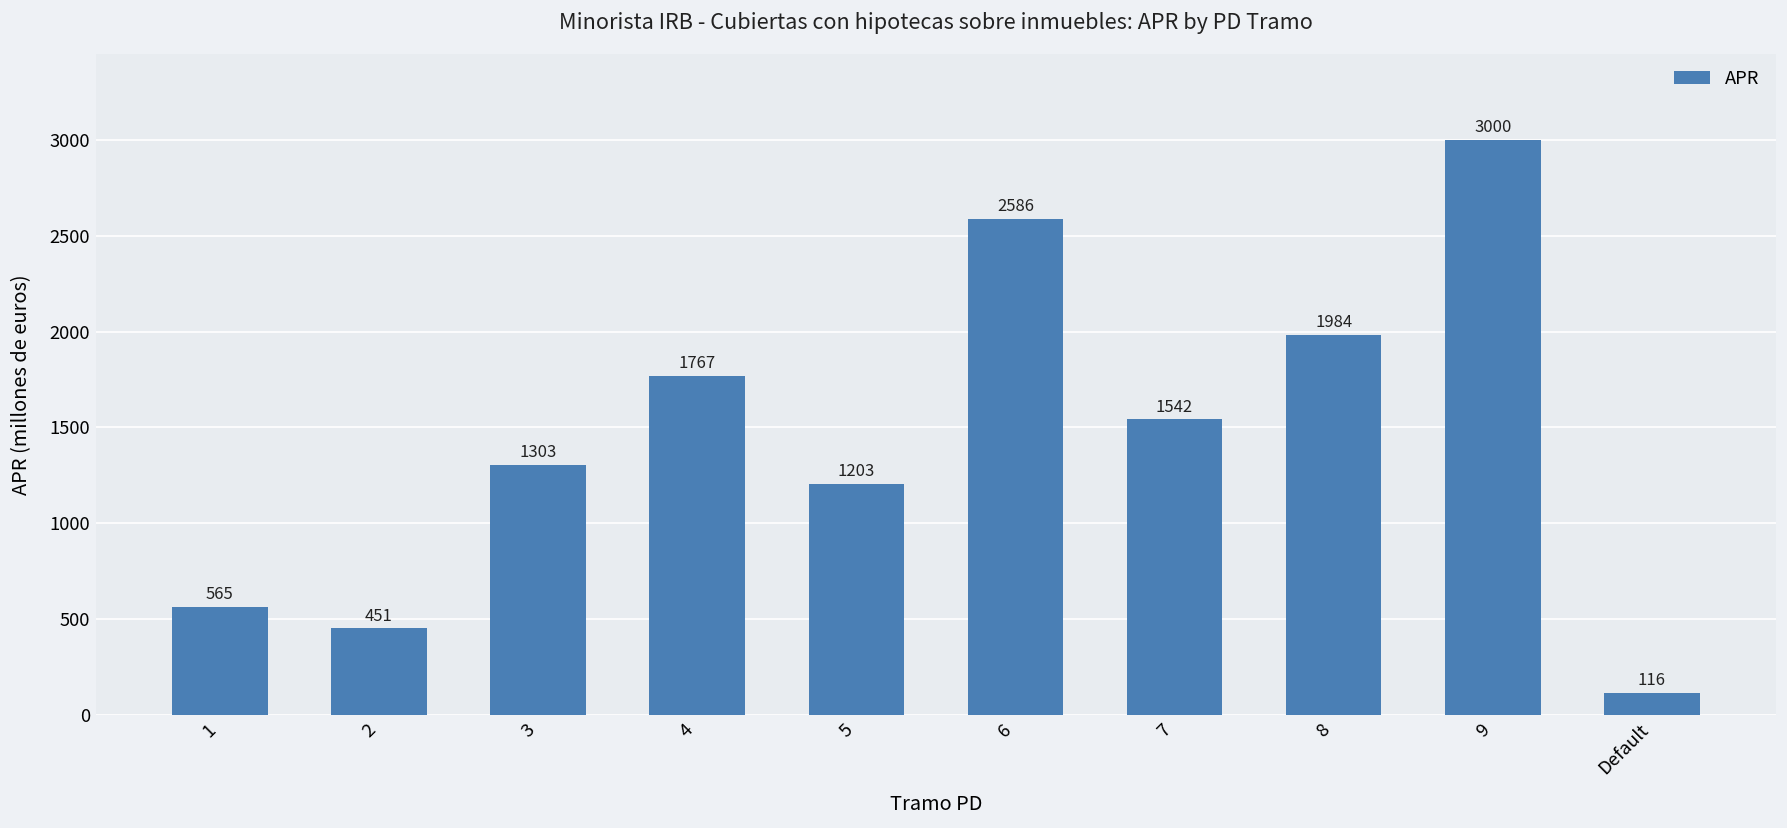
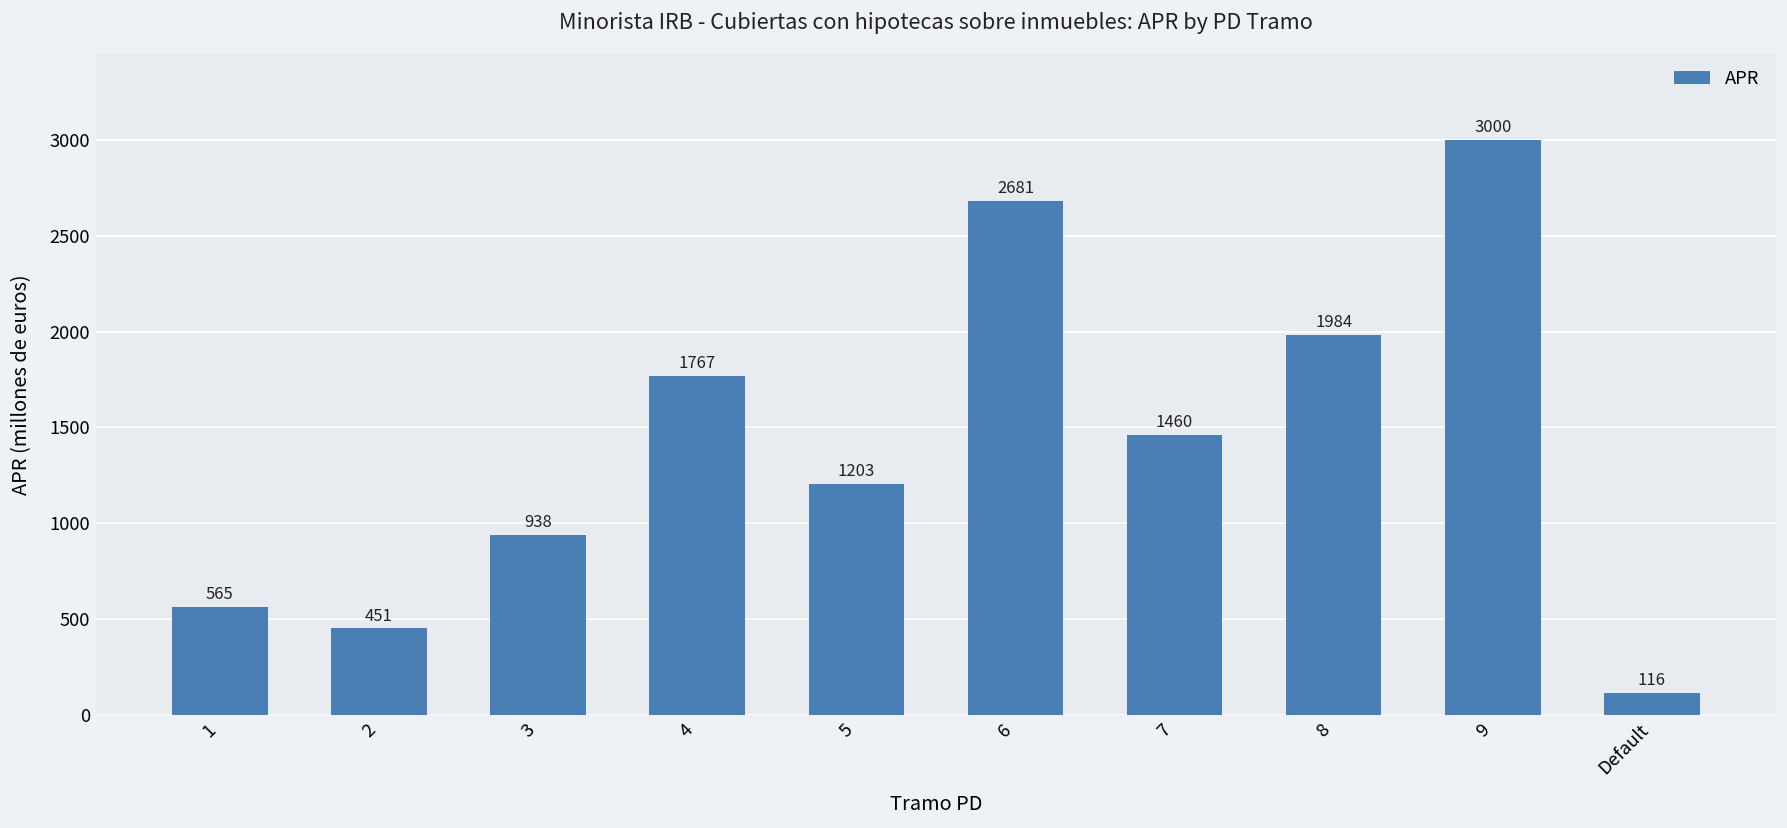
3: 1303 -> 938
6: 2586 -> 2681
7: 1542 -> 1460
